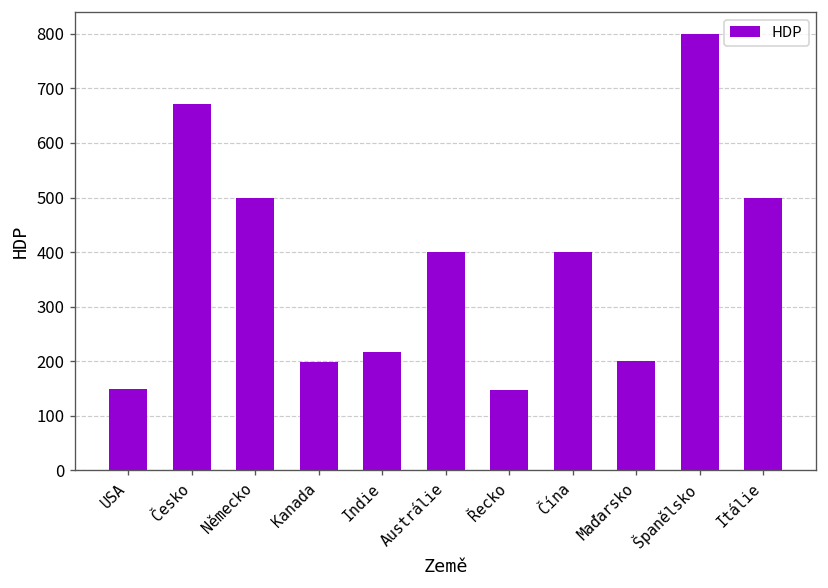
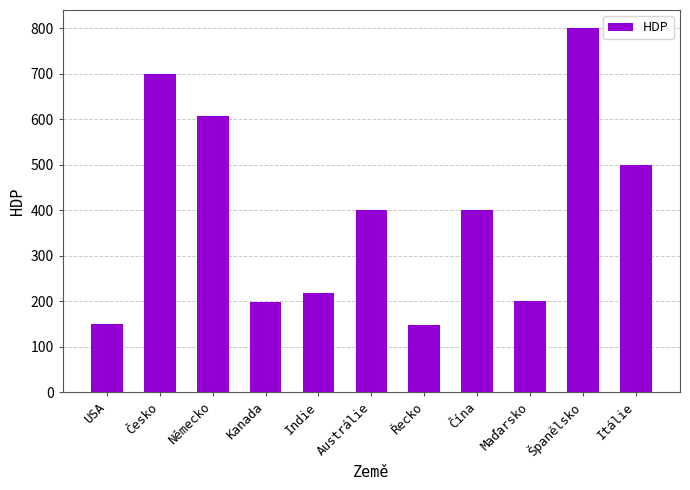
Česko: 670 -> 700
Německo: 500 -> 610
